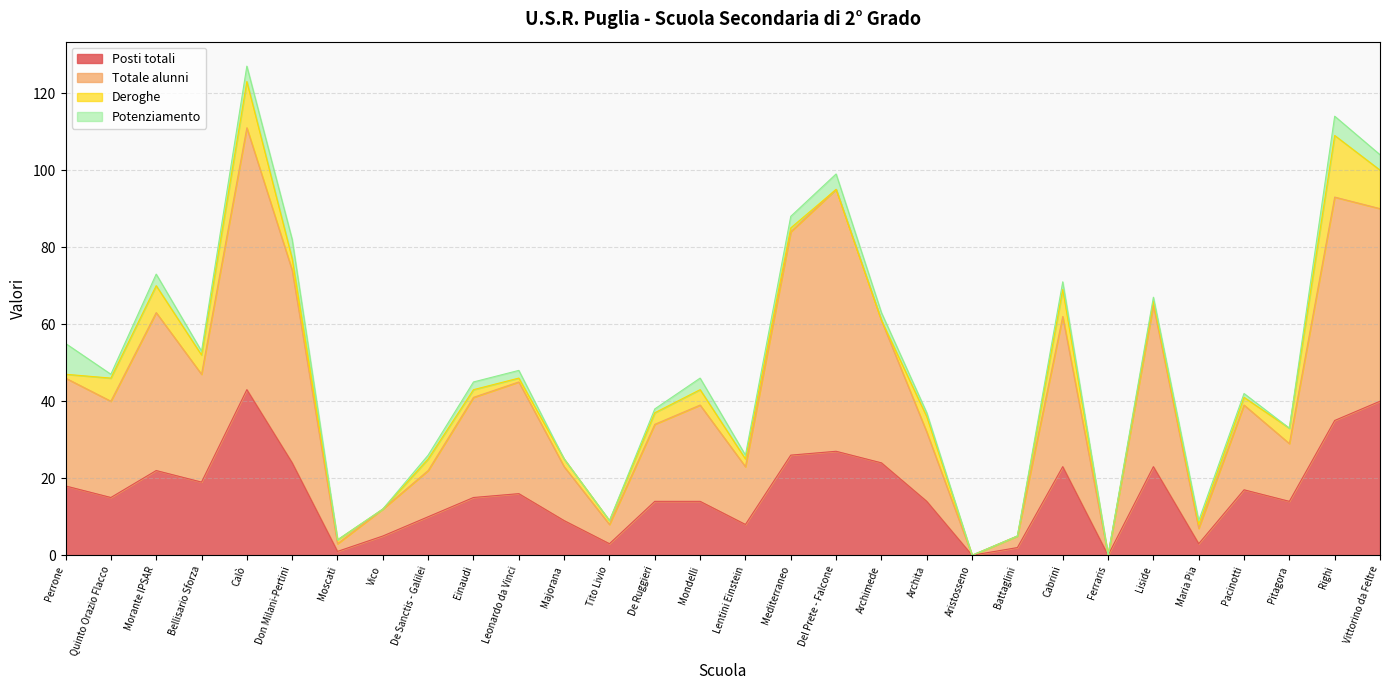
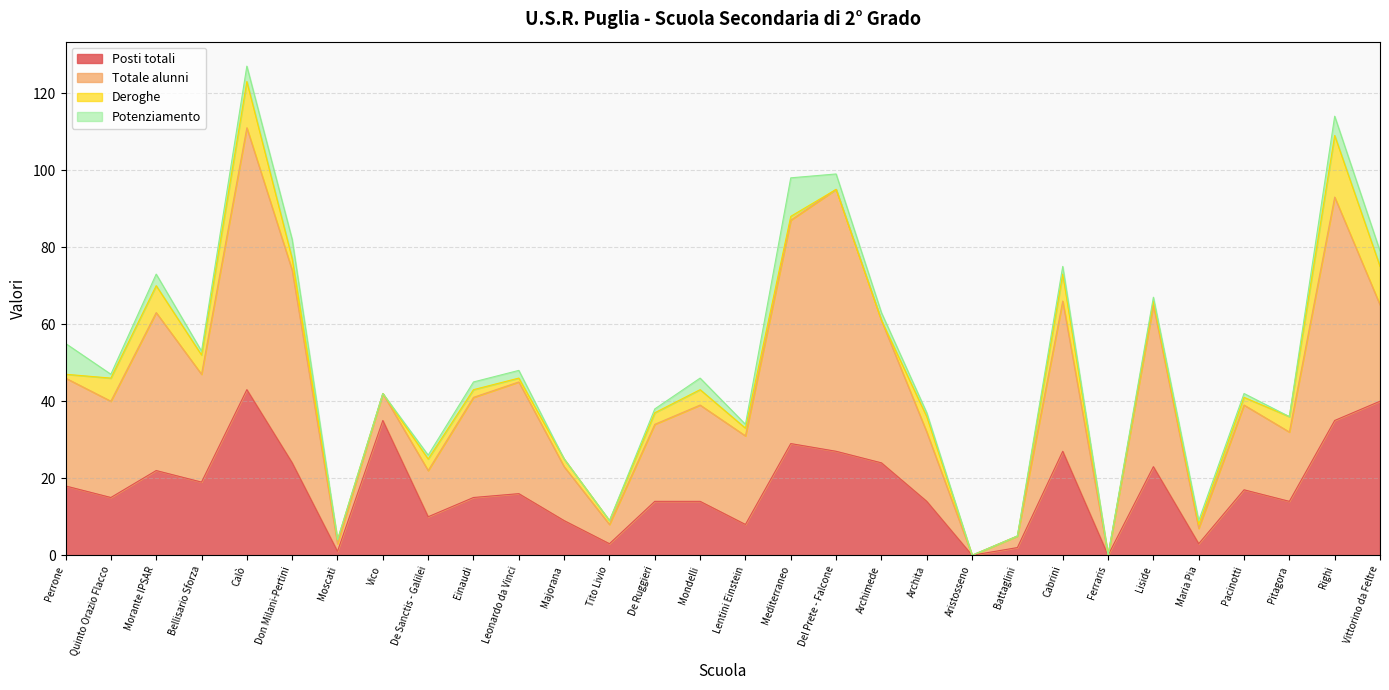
Posti totali, Vico: 5 -> 35
Totale alunni, Lentini Einstein: 15 -> 23
Posti totali, Mediterraneo: 26 -> 29
Potenziamento, Mediterraneo: 3 -> 10
Posti totali, Cabrini: 23 -> 27
Totale alunni, Pitagora: 15 -> 18
Totale alunni, Vittorino da Feltre: 50 -> 25
